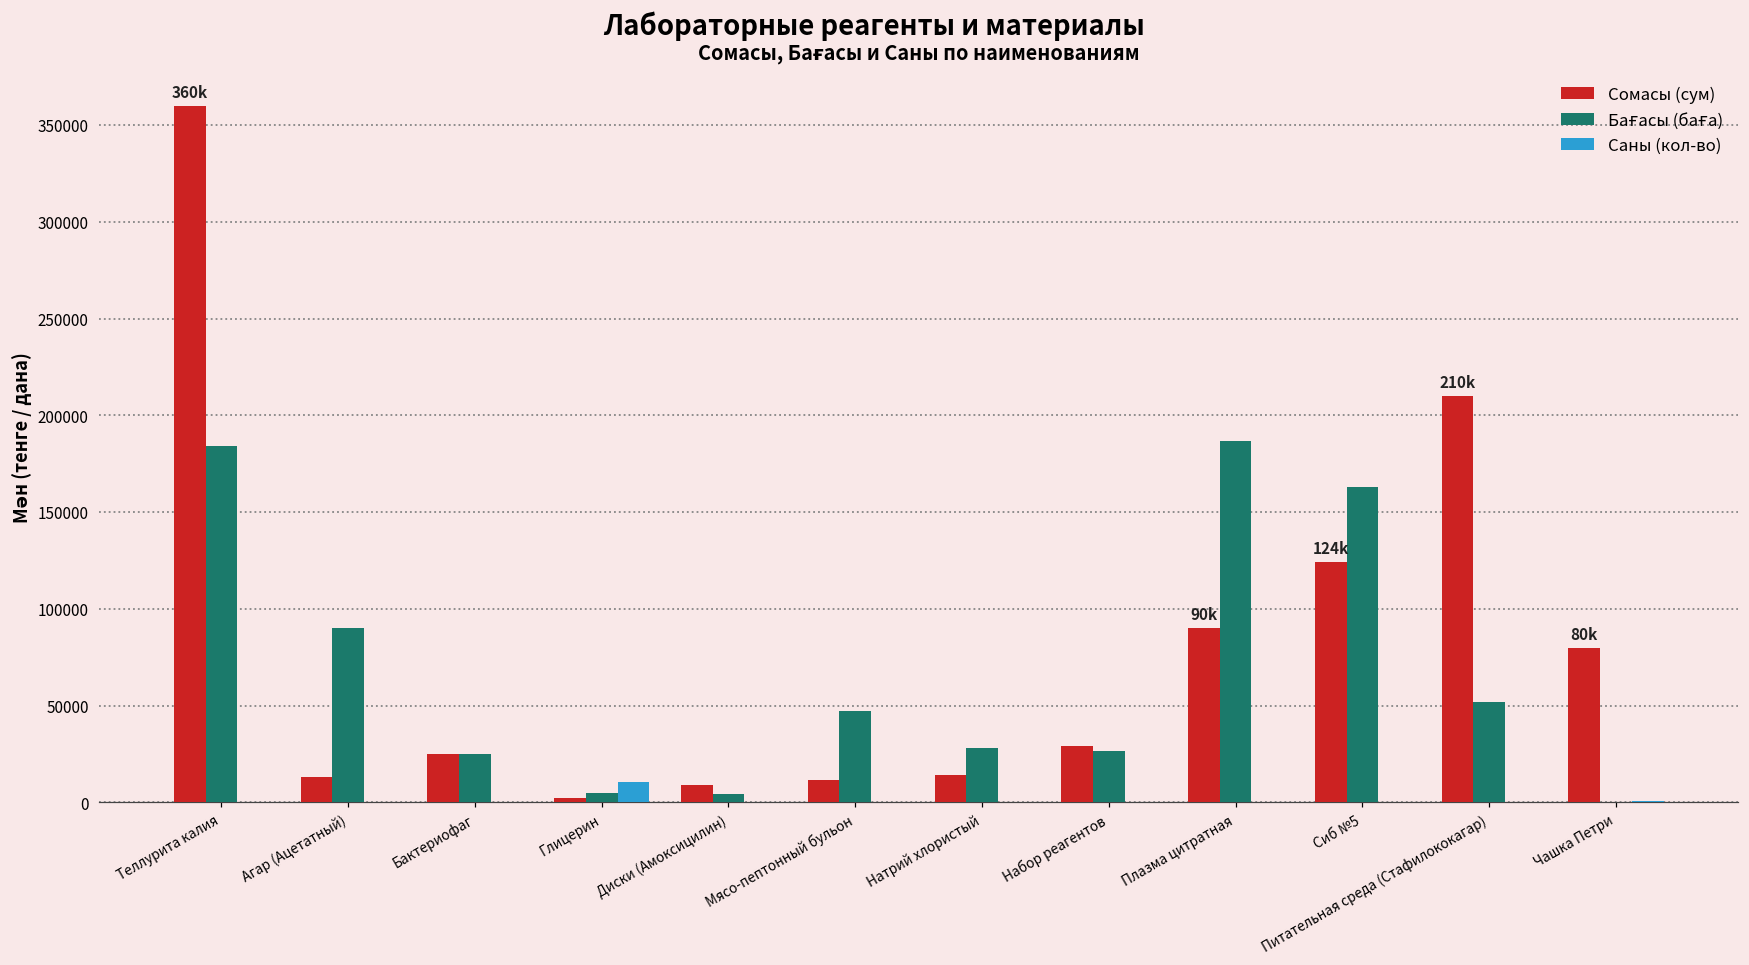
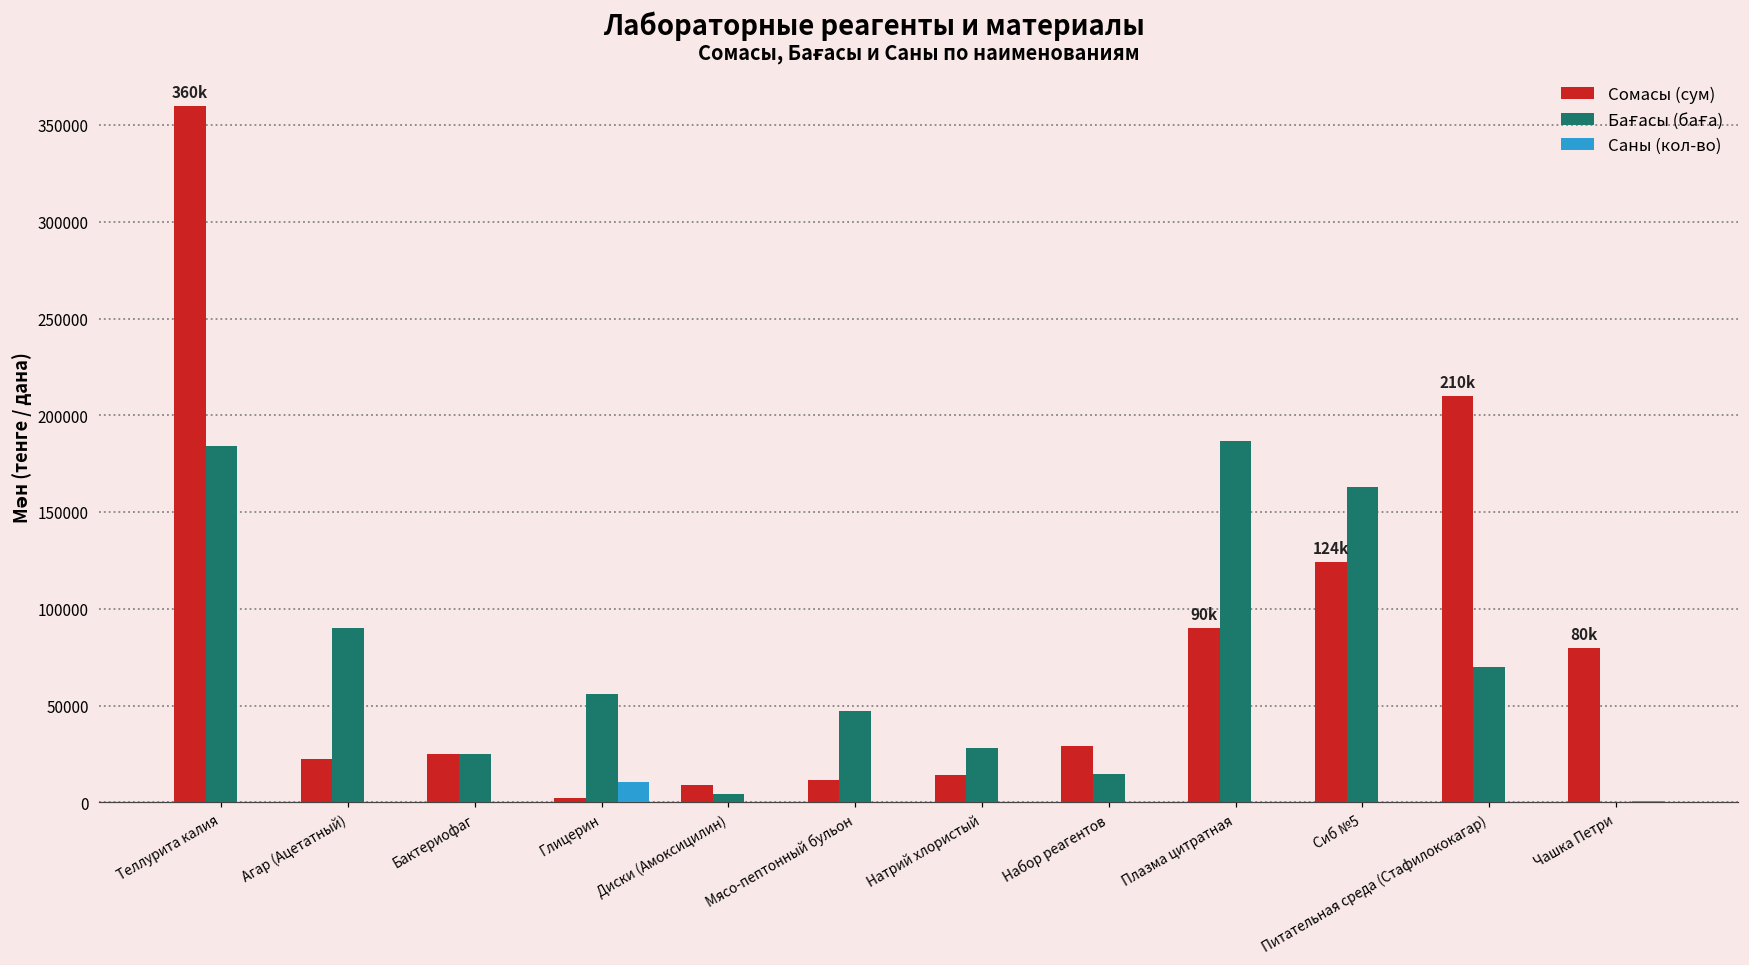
Сомасы (сум), Агар (Ацетатный): 13000 -> 23000
Бағасы (баға), Глицерин: 5000 -> 56000
Бағасы (баға), Набор реагентов: 26000 -> 15000
Бағасы (баға), Питательная среда (Стафилококагар): 52000 -> 70000
